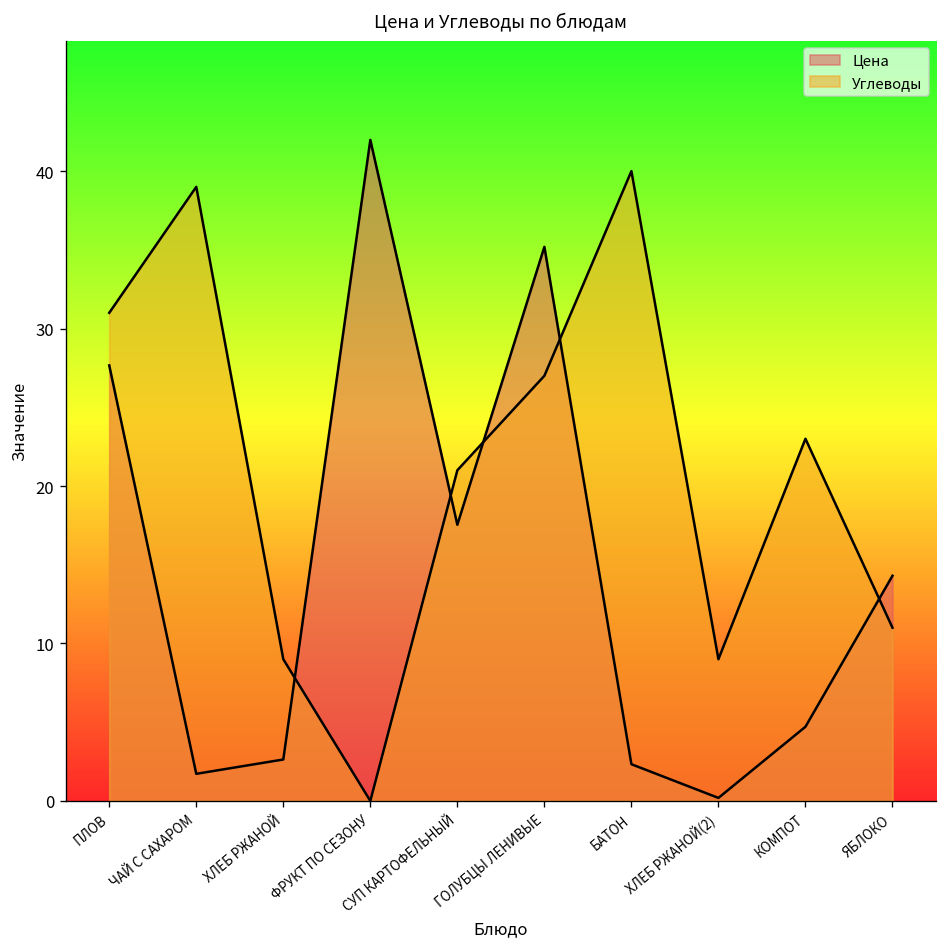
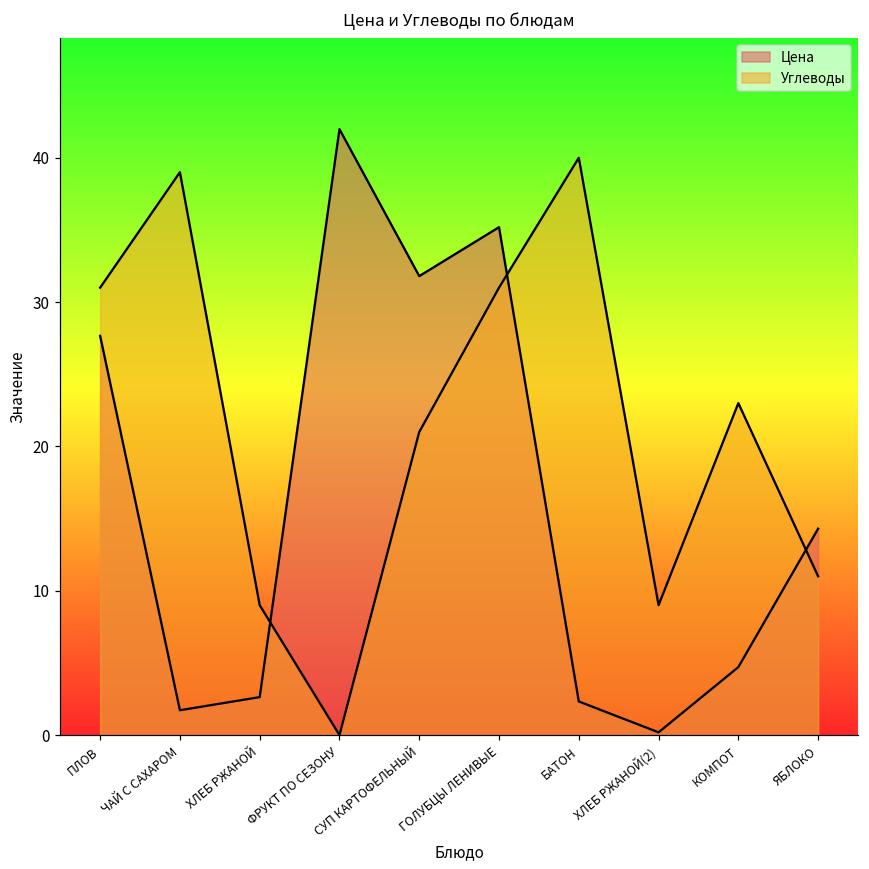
Цена, СУП КАРТОФЕЛЬНЫЙ: 17.5 -> 31.8
Углеводы, ГОЛУБЦЫ ЛЕНИВЫЕ: 27 -> 31
